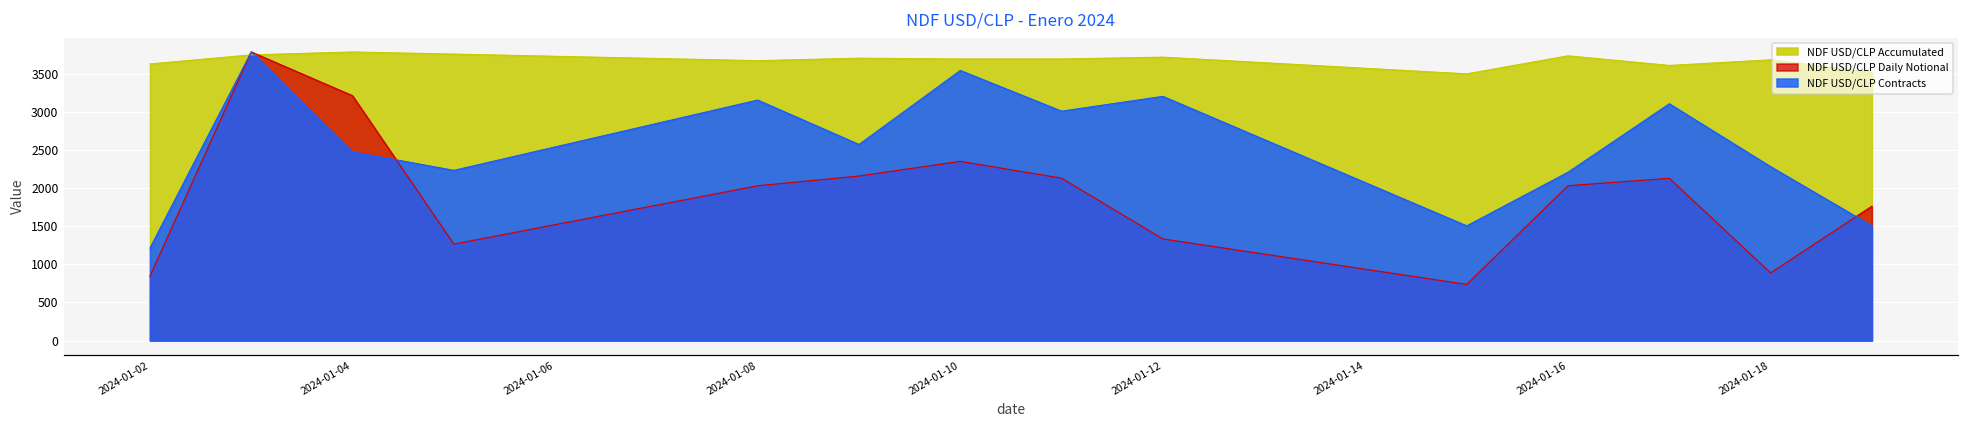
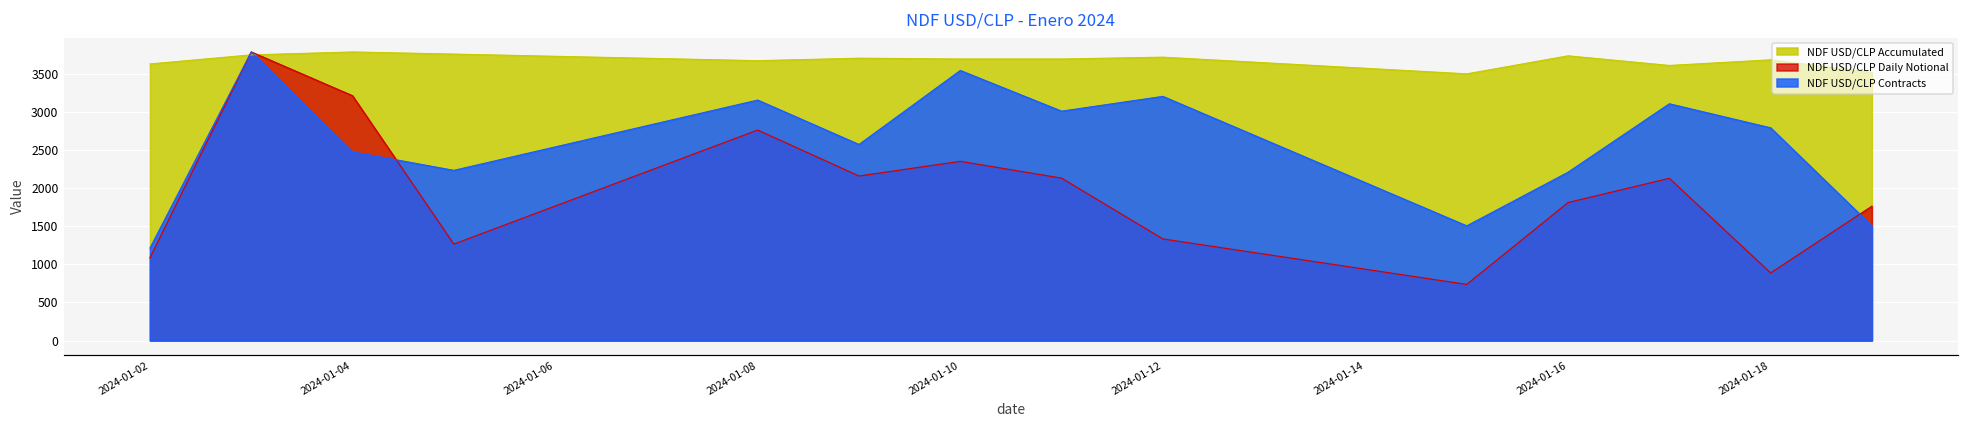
NDF USD/CLP Daily Notional, 2024-01-02: 800 -> 1100
NDF USD/CLP Daily Notional, 2024-01-08: 2000 -> 2800
NDF USD/CLP Daily Notional, 2024-01-16: 2000 -> 1800
NDF USD/CLP Contracts, 2024-01-18: 2300 -> 2800
